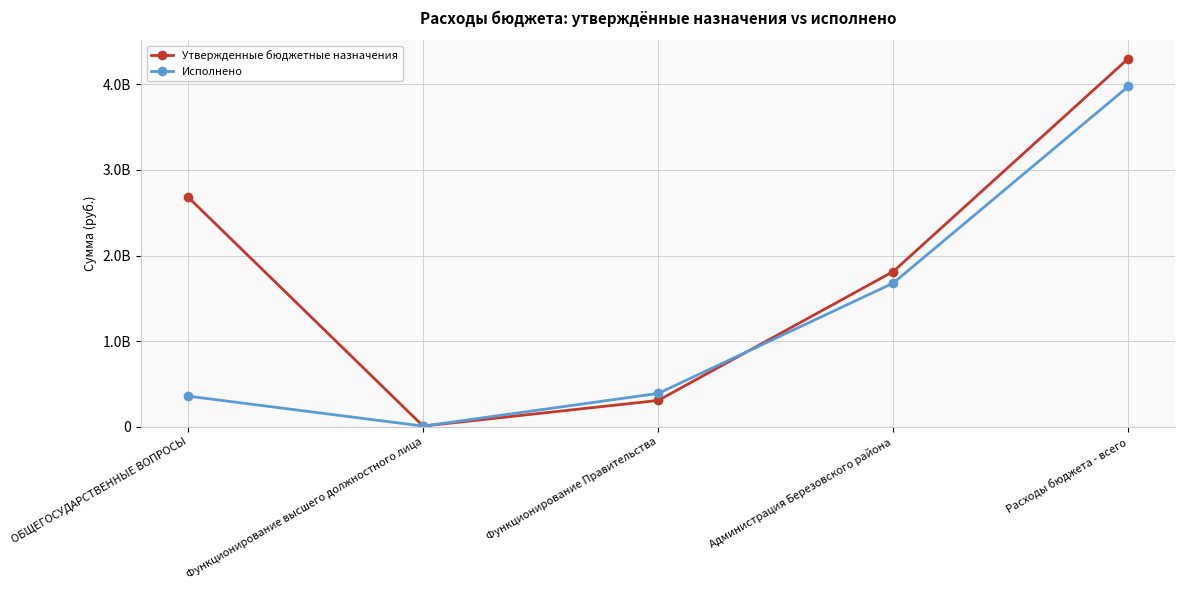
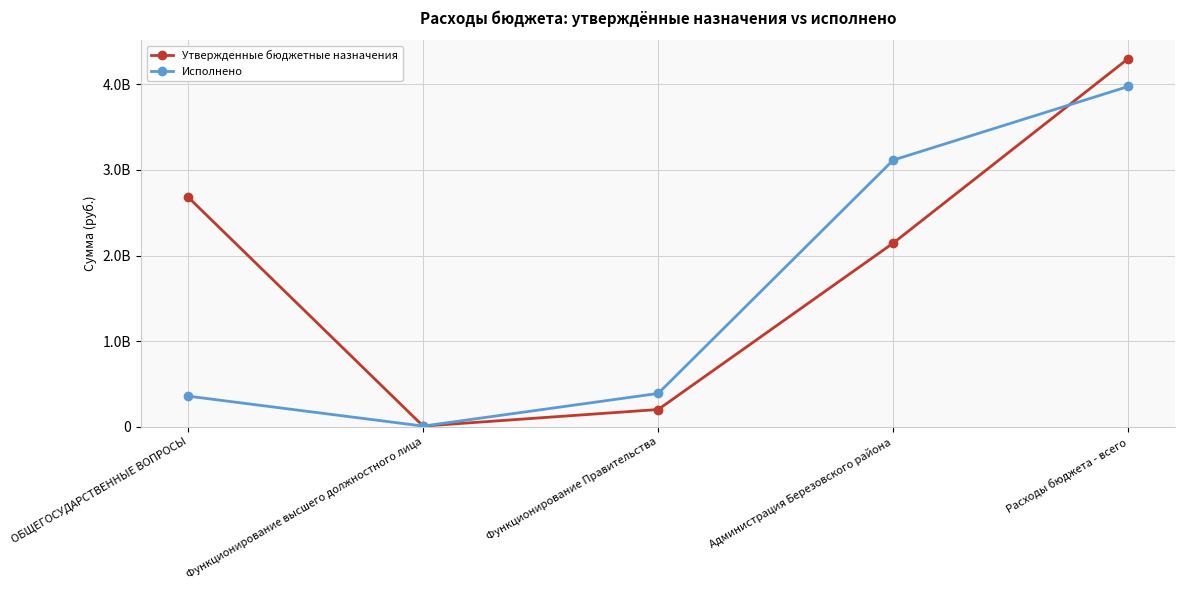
Утвержденные бюджетные назначения, Функционирование Правительства: 300000000 -> 200000000
Утвержденные бюджетные назначения, Администрация Березовского района: 1800000000 -> 2100000000
Исполнено, Администрация Березовского района: 1700000000 -> 3100000000
